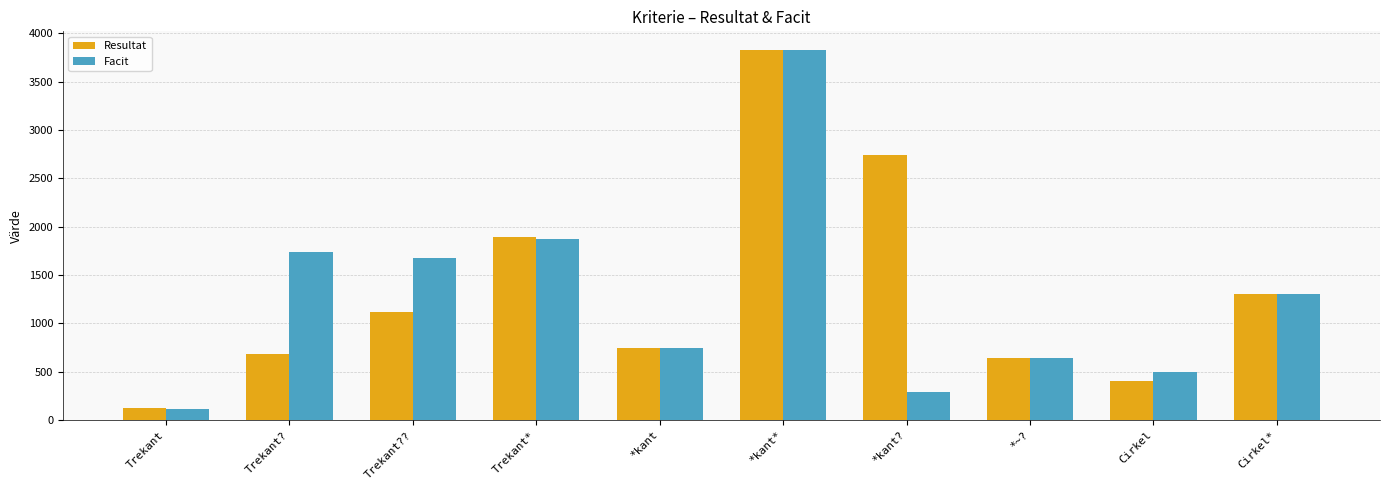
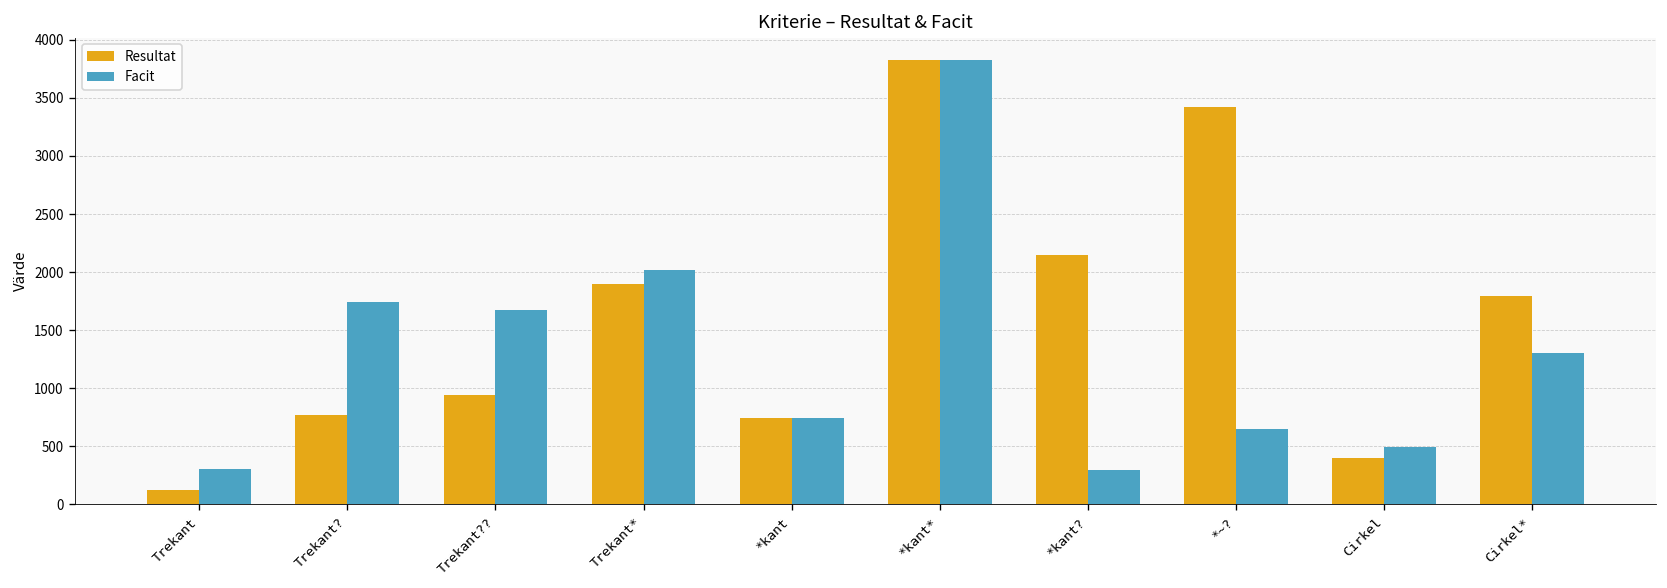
Facit, Trekant: 100 -> 300
Resultat, Trekant?: 700 -> 800
Resultat, Trekant??: 1100 -> 900
Facit, Trekant*: 1900 -> 2000
Resultat, *kant?: 2700 -> 2100
Resultat, *~?: 600 -> 3400
Resultat, Cirkel*: 1300 -> 1800
